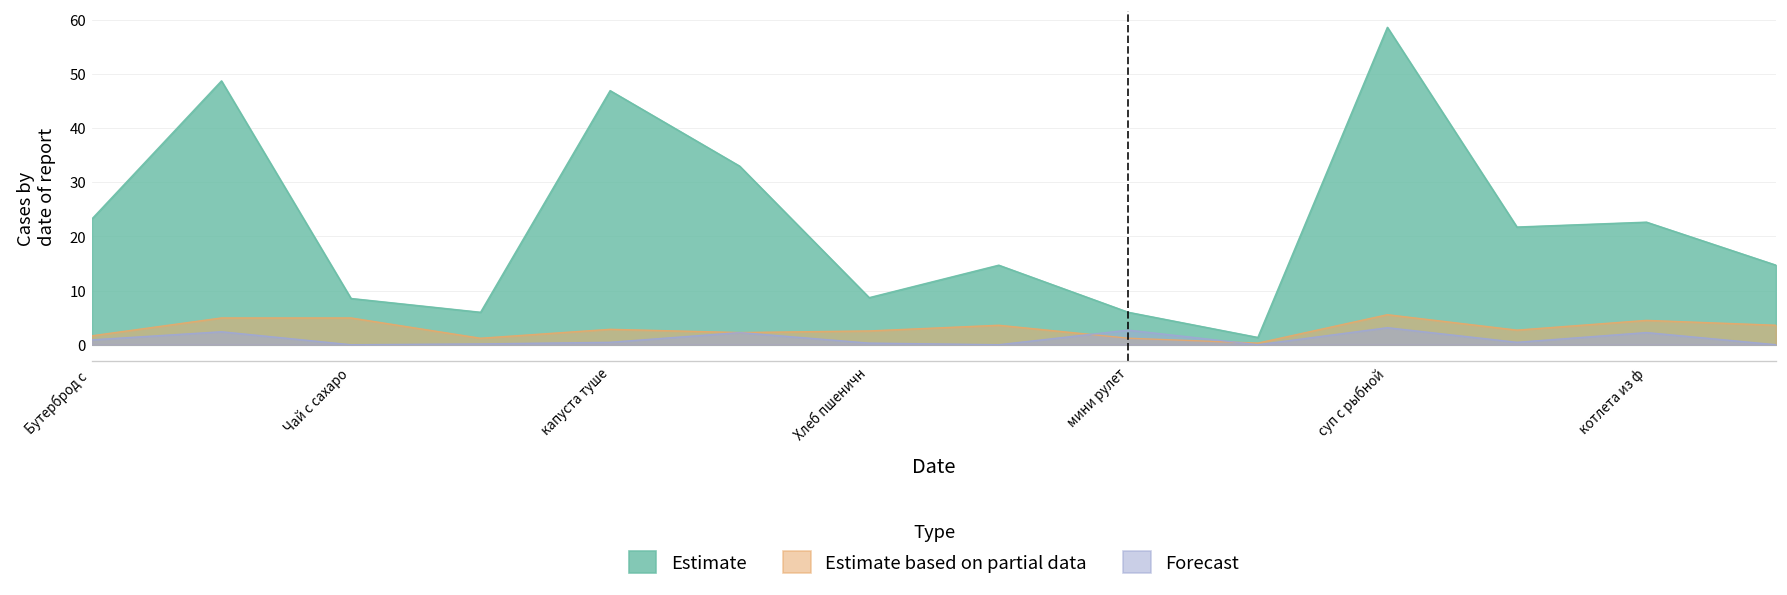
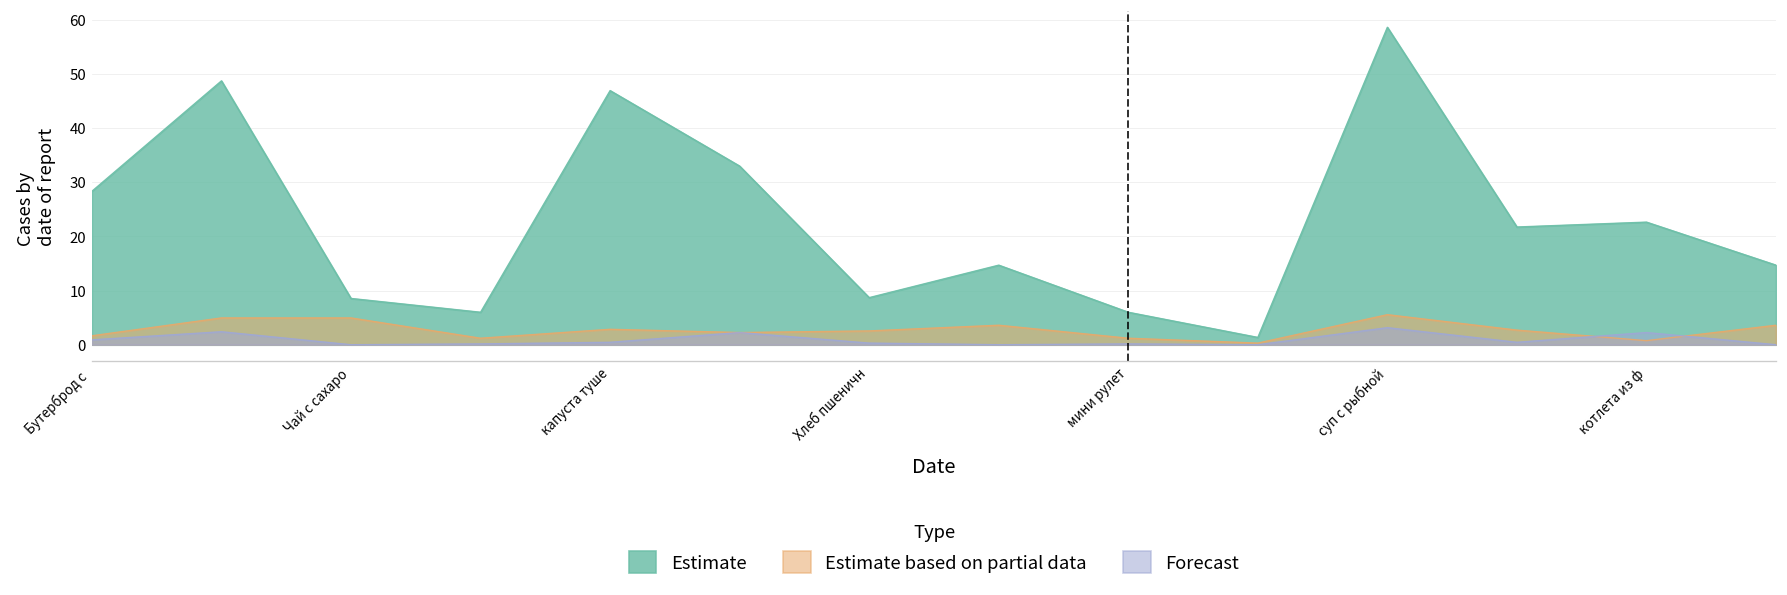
Estimate, Бутерброд с: 23 -> 28
Forecast, мини рулет: 3 -> 0
Estimate based on partial data, котлета из ф: 5 -> 1
